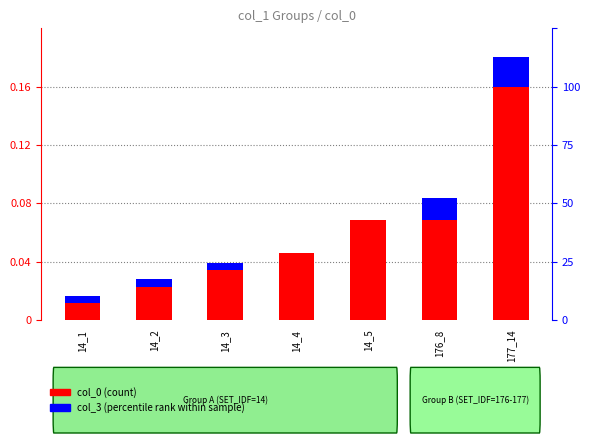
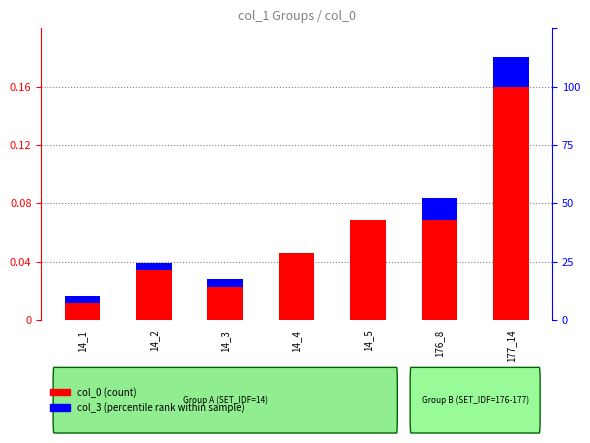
col_0 (count), 14_2: 0.023 -> 0.034
col_0 (count), 14_3: 0.034 -> 0.023
